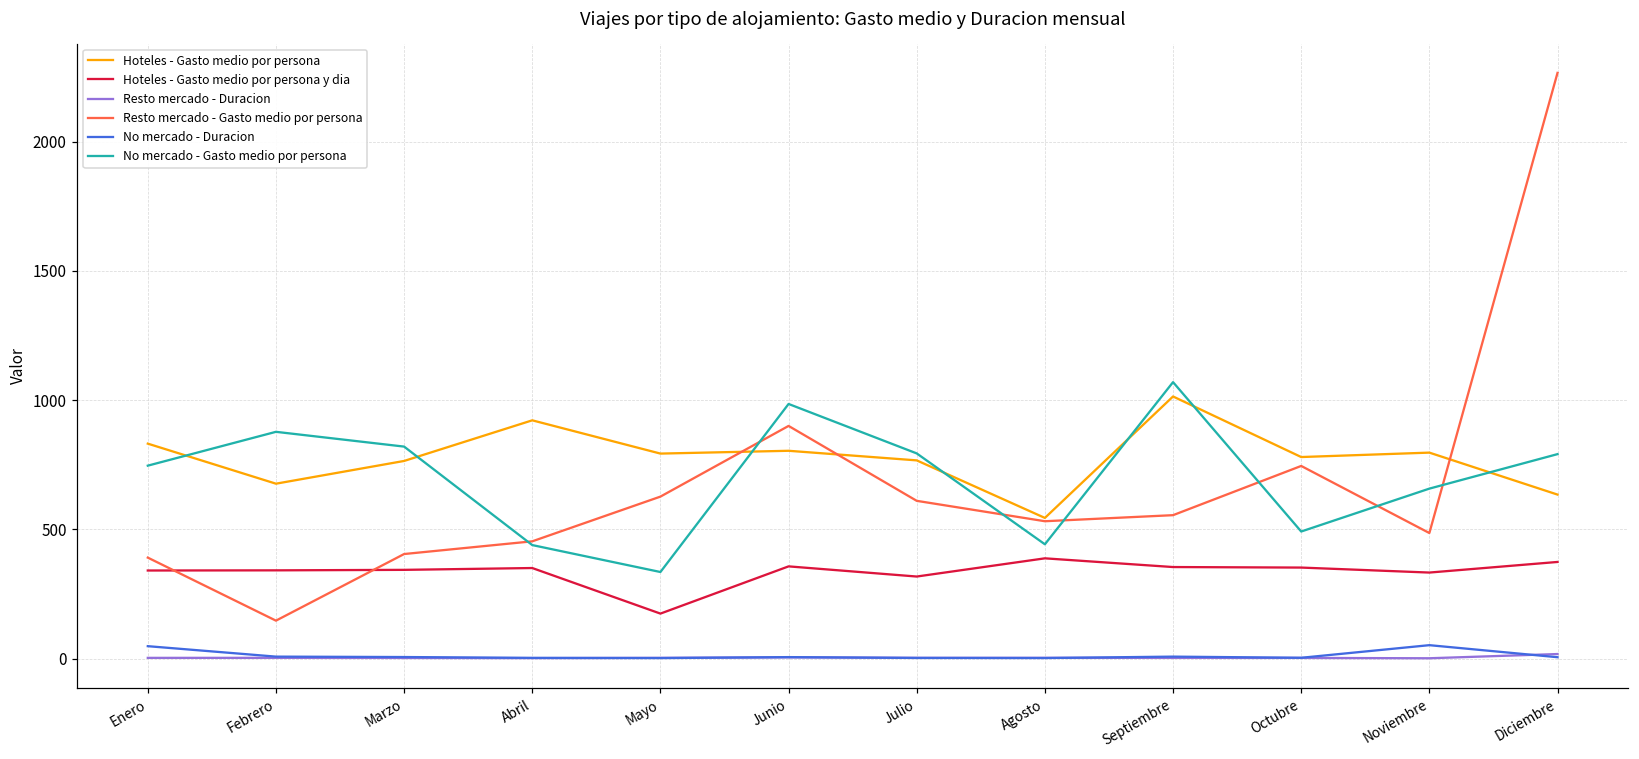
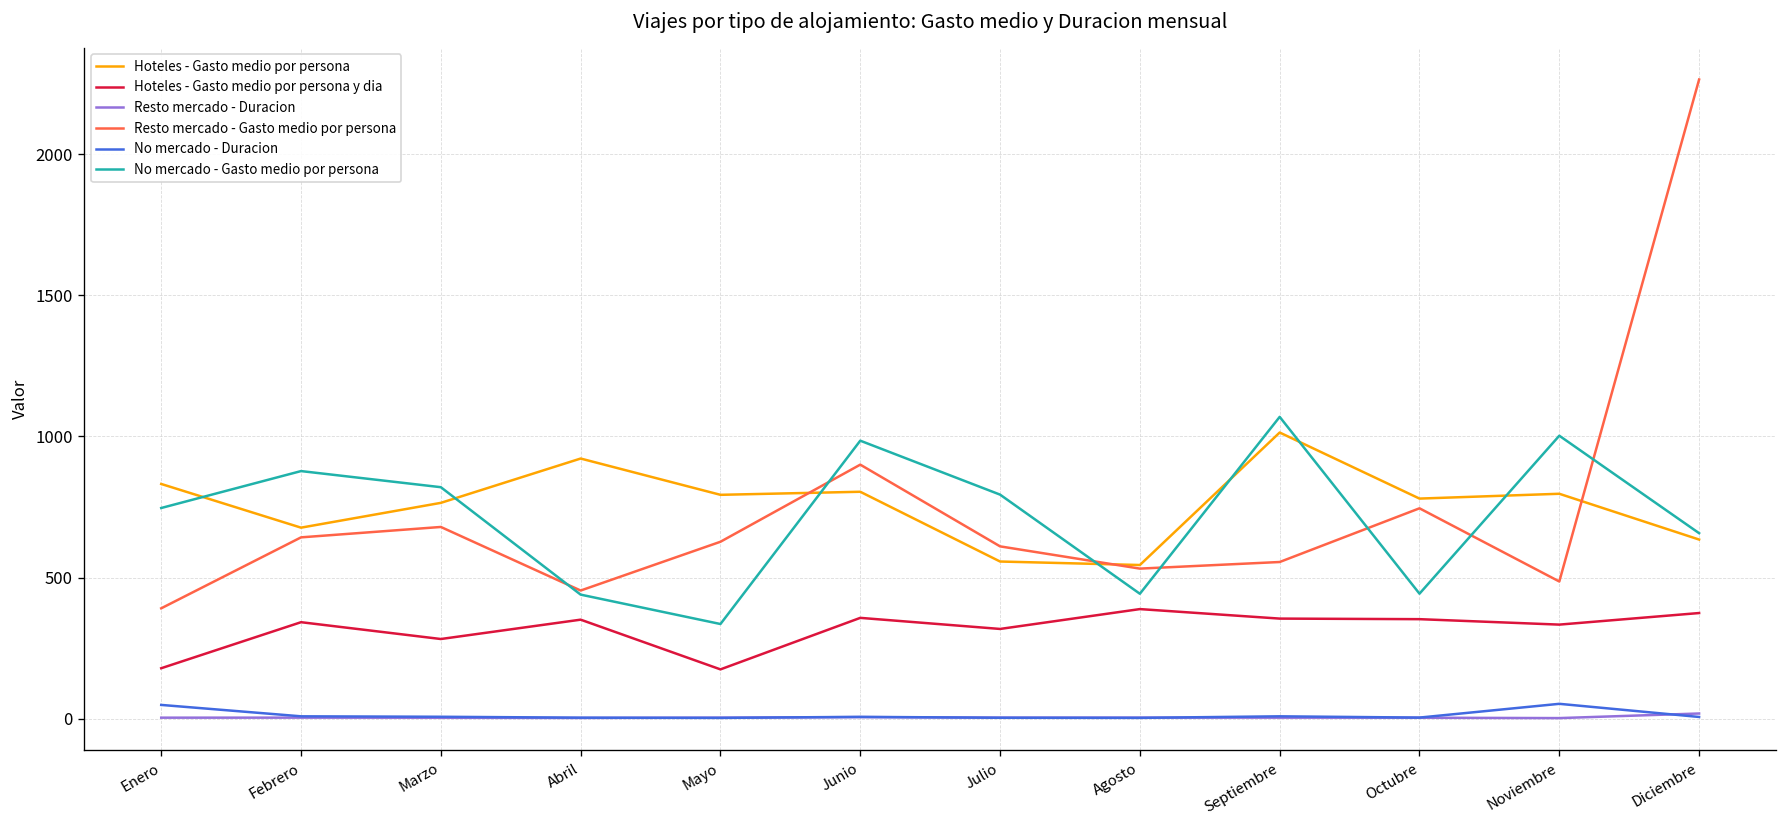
Hoteles - Gasto medio por persona y dia, Enero: 340 -> 180
Resto mercado - Gasto medio por persona, Febrero: 150 -> 640
Hoteles - Gasto medio por persona y dia, Marzo: 340 -> 280
Resto mercado - Gasto medio por persona, Marzo: 400 -> 680
Hoteles - Gasto medio por persona, Julio: 770 -> 560
No mercado - Gasto medio por persona, Octubre: 490 -> 440
No mercado - Gasto medio por persona, Noviembre: 660 -> 1000
No mercado - Gasto medio por persona, Diciembre: 790 -> 660
